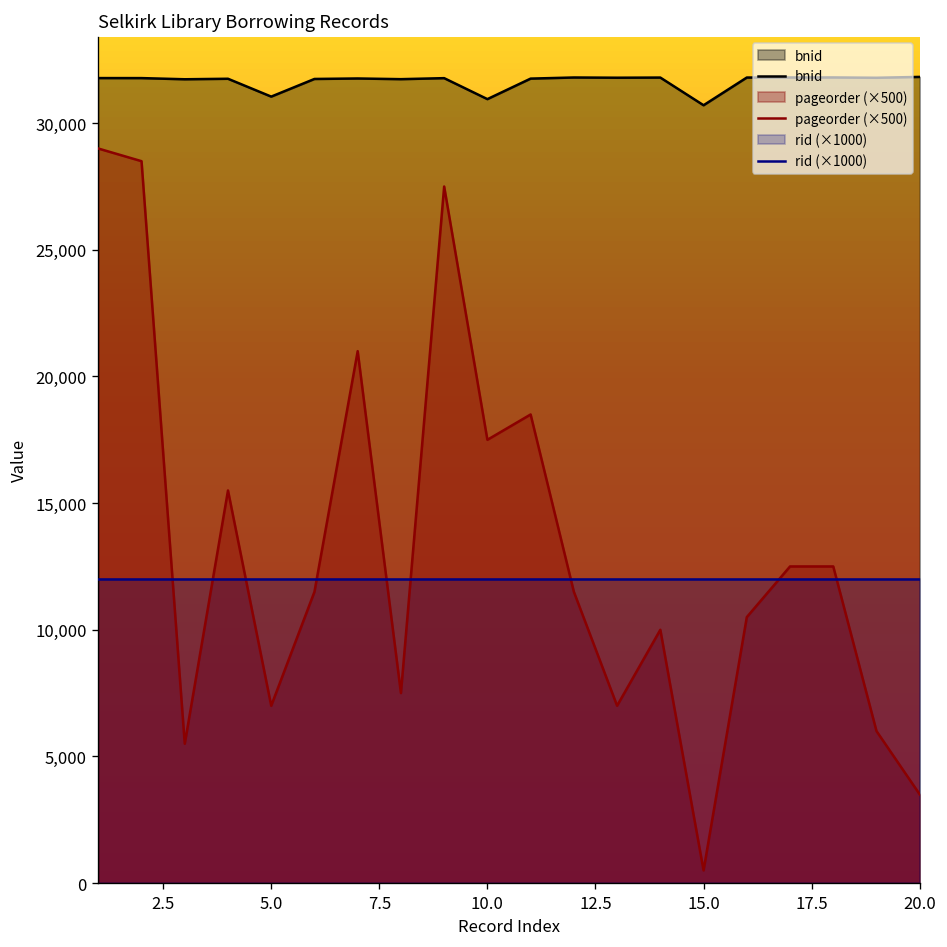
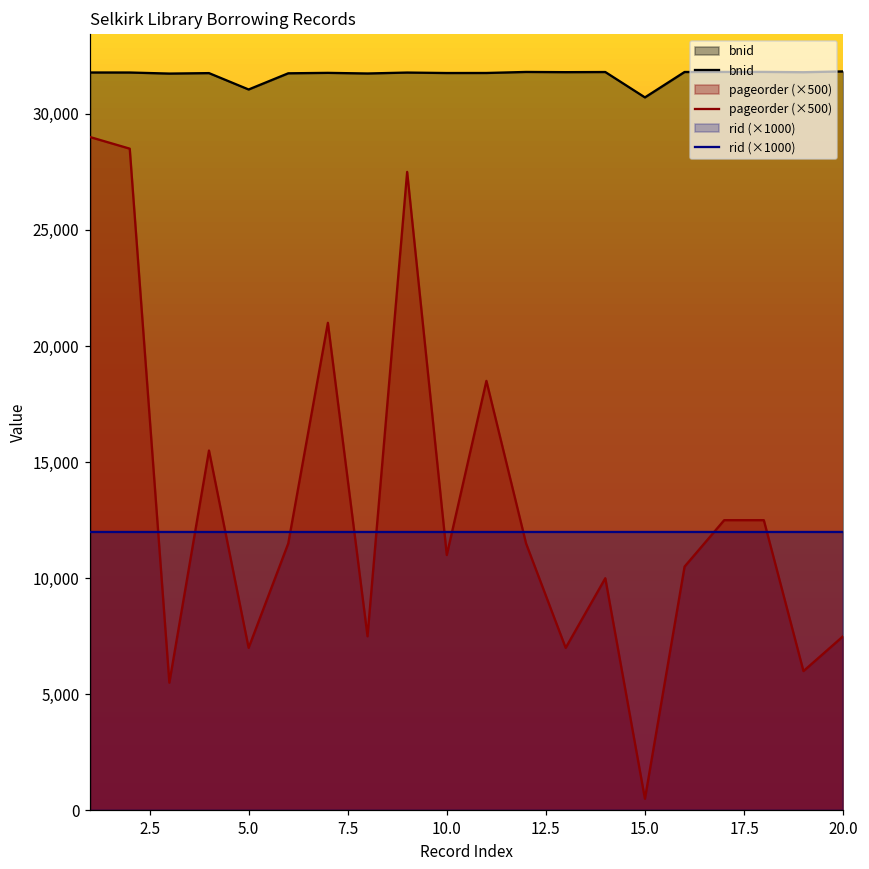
bnid, 10.0: 31,000 -> 31,800
pageorder (×500), 10.0: 17,500 -> 11,000
pageorder (×500), 20.0: 3,500 -> 7,500
